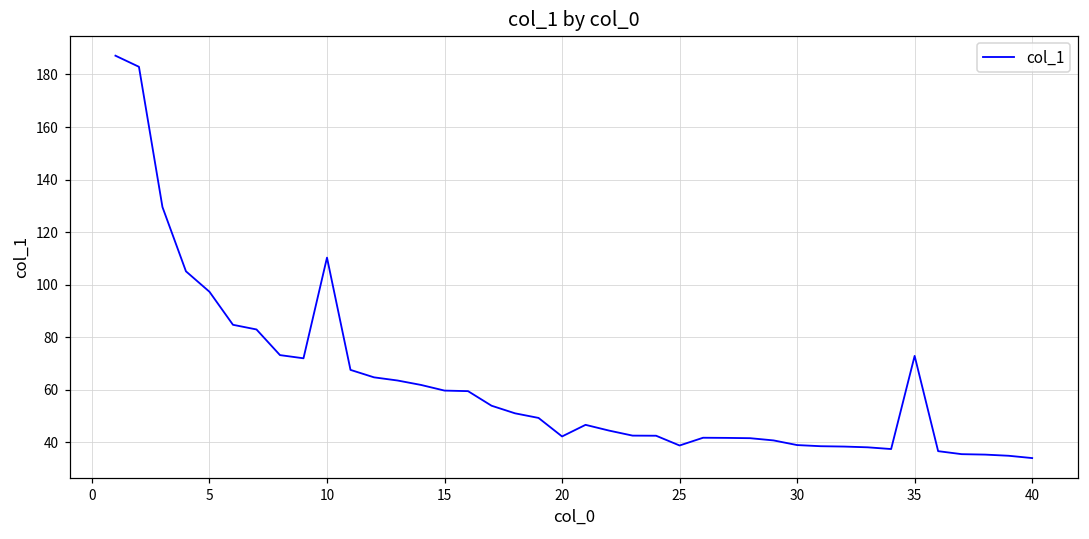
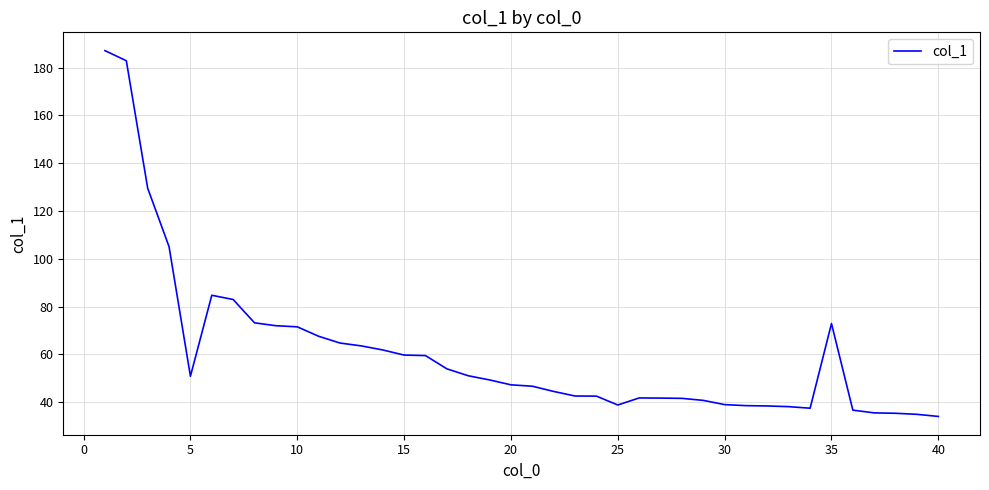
5: 97 -> 51
10: 110 -> 72
20: 42 -> 47
